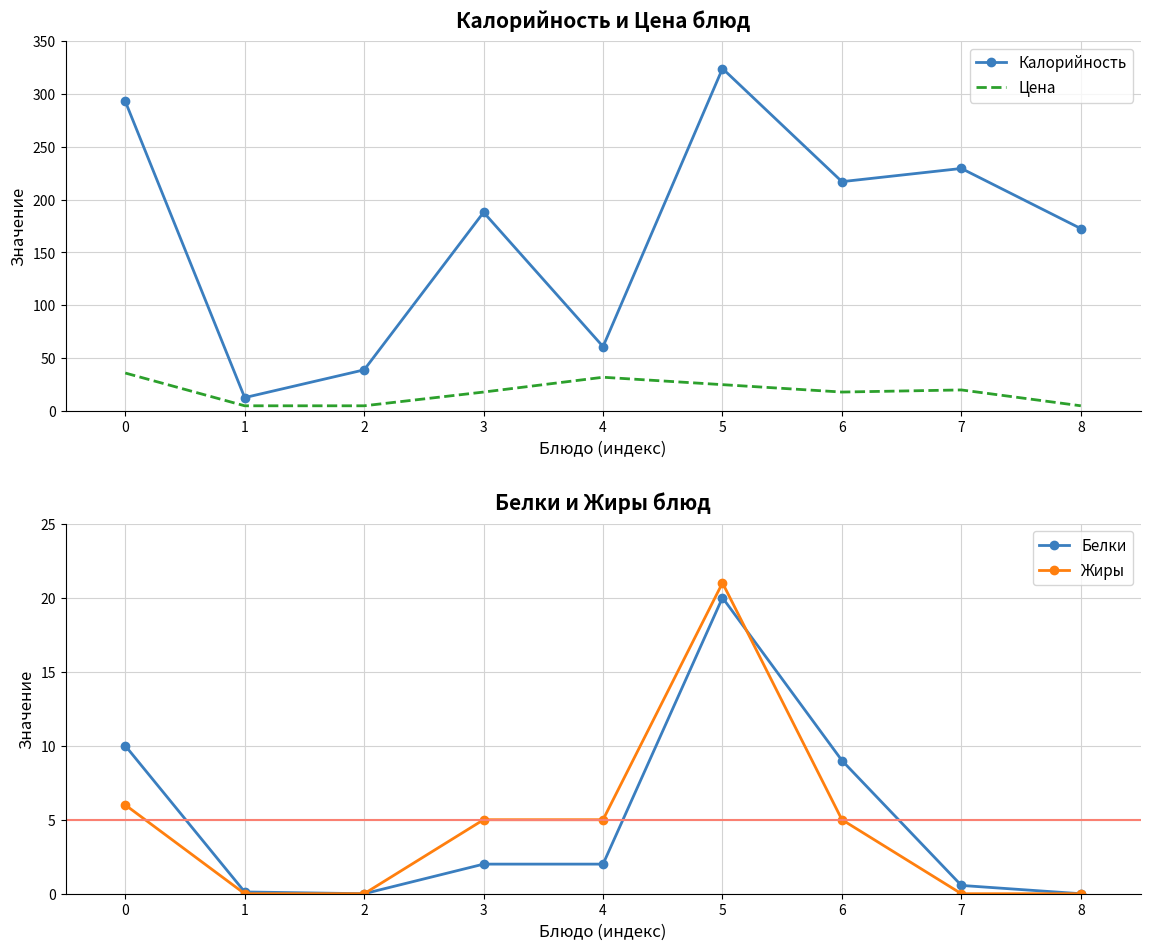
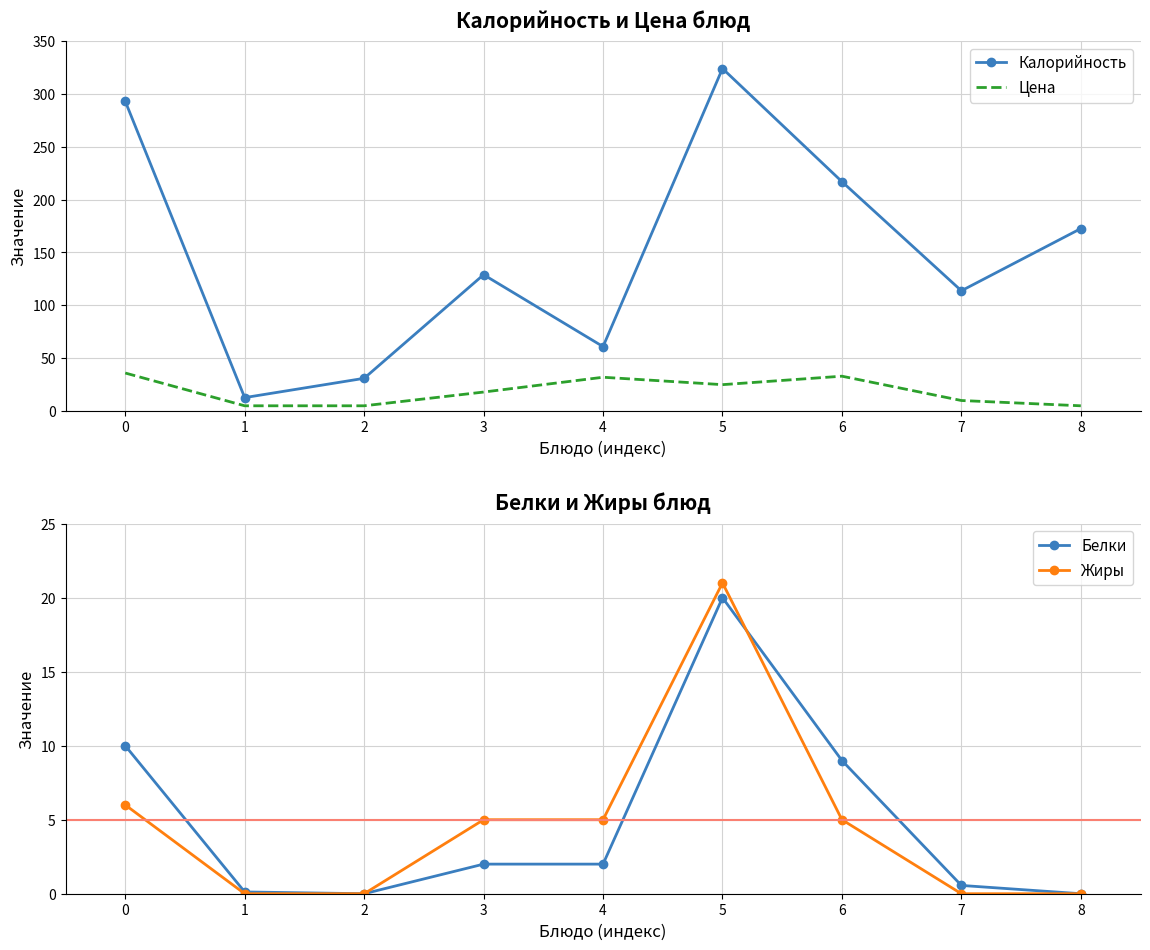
Калорийность и Цена блюд, Калорийность, 2: 39 -> 31
Калорийность и Цена блюд, Калорийность, 3: 188 -> 129
Калорийность и Цена блюд, Цена, 6: 18 -> 33
Калорийность и Цена блюд, Калорийность, 7: 229 -> 114
Калорийность и Цена блюд, Цена, 7: 20 -> 10
